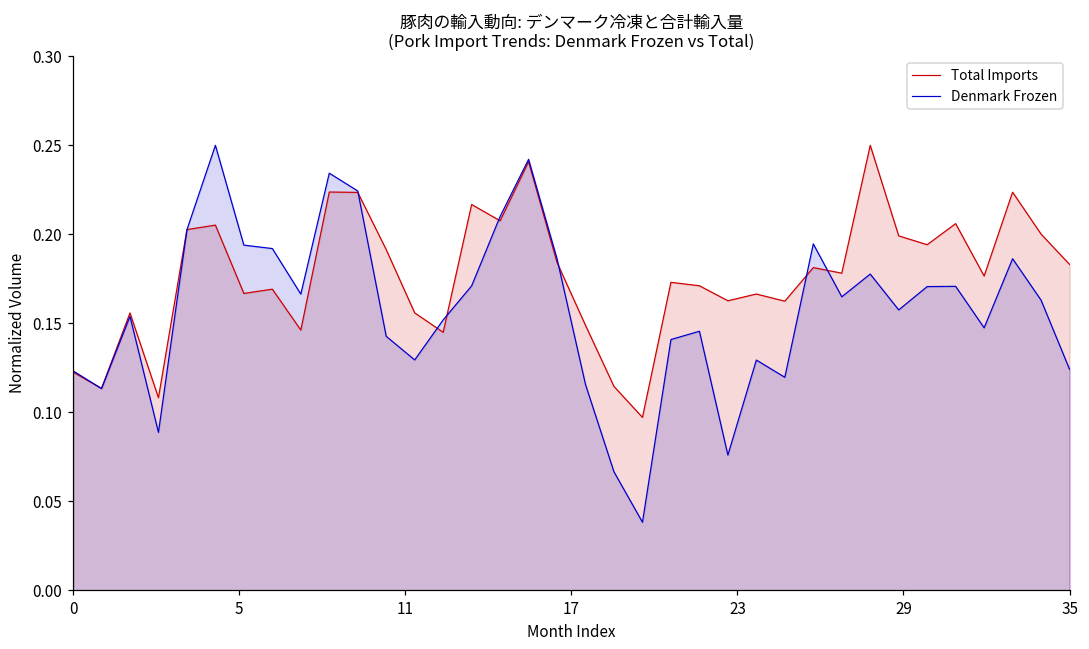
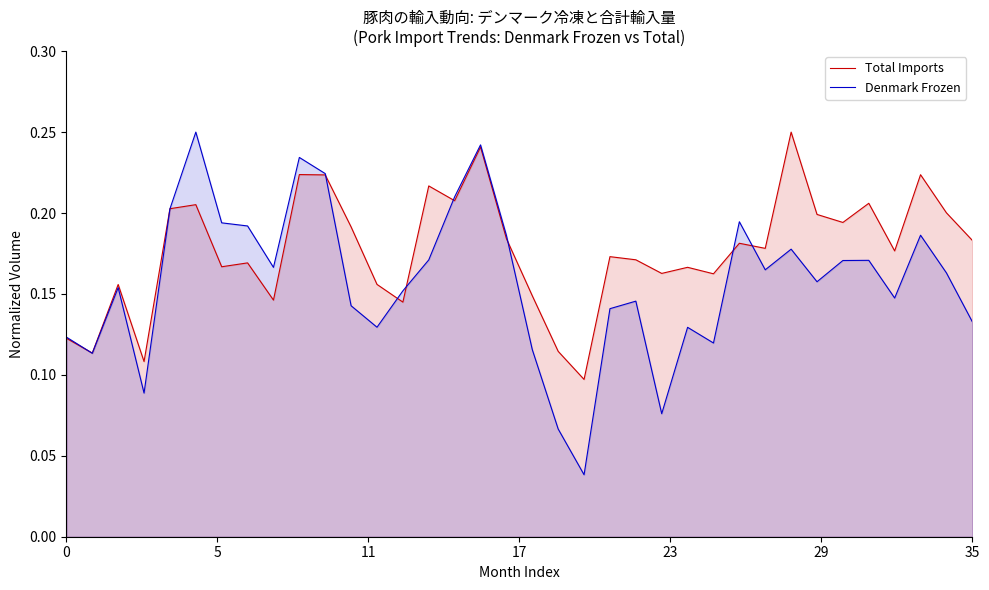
Denmark Frozen, 35: 0.124 -> 0.133
